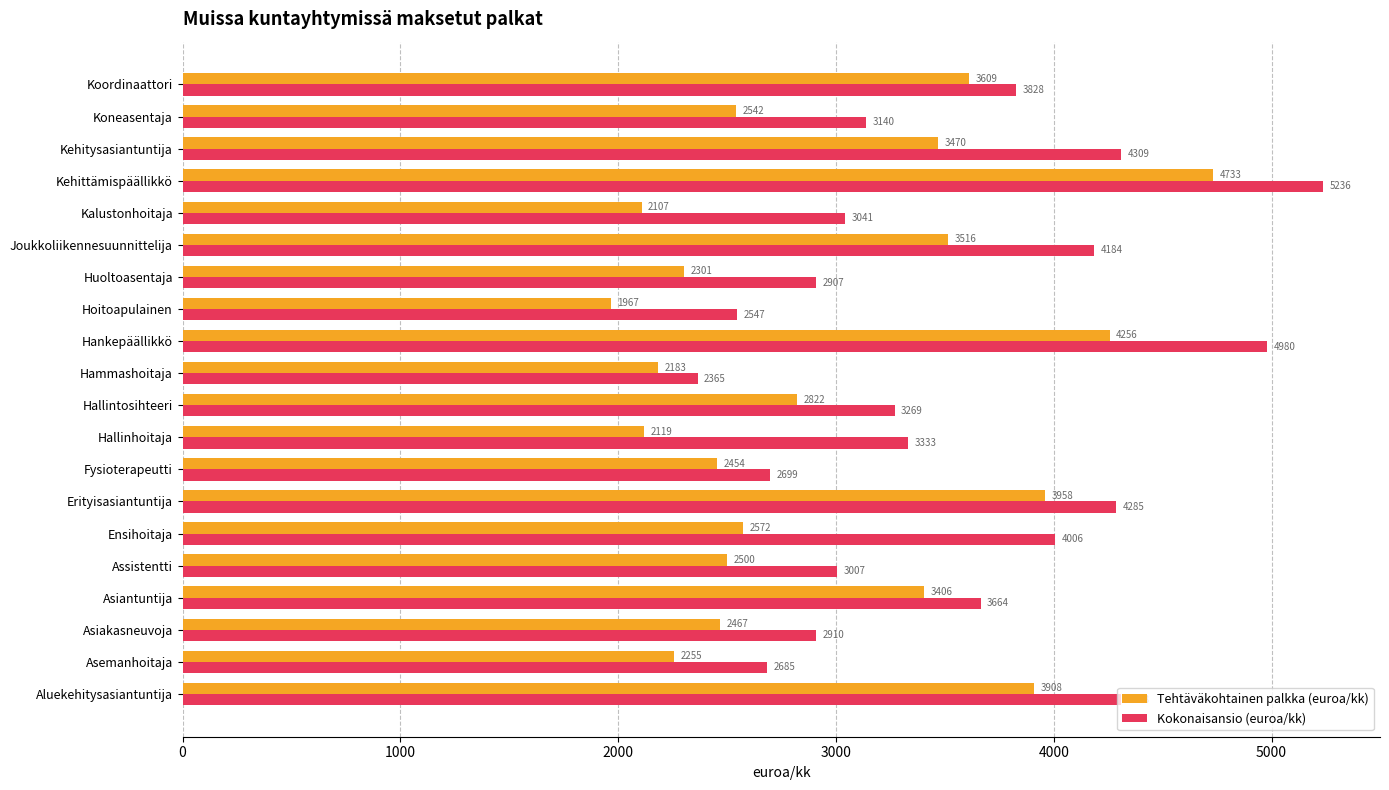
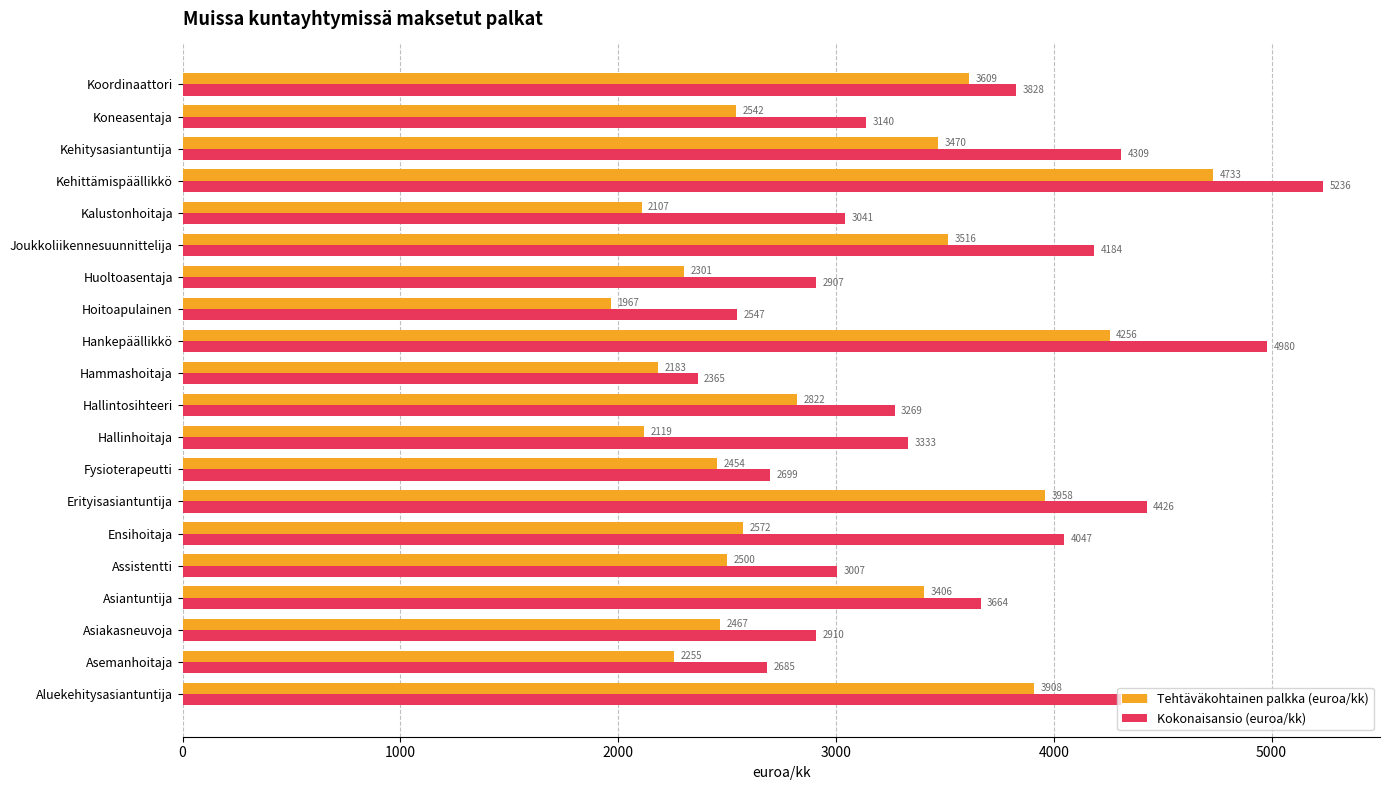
Kokonaisansio (euroa/kk), Erityisasiantuntija: 4285 -> 4426
Kokonaisansio (euroa/kk), Ensihoitaja: 4006 -> 4047
